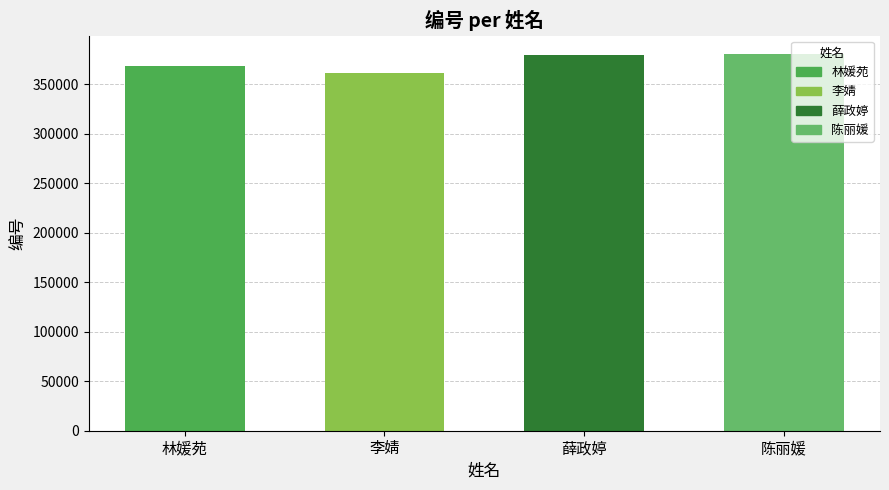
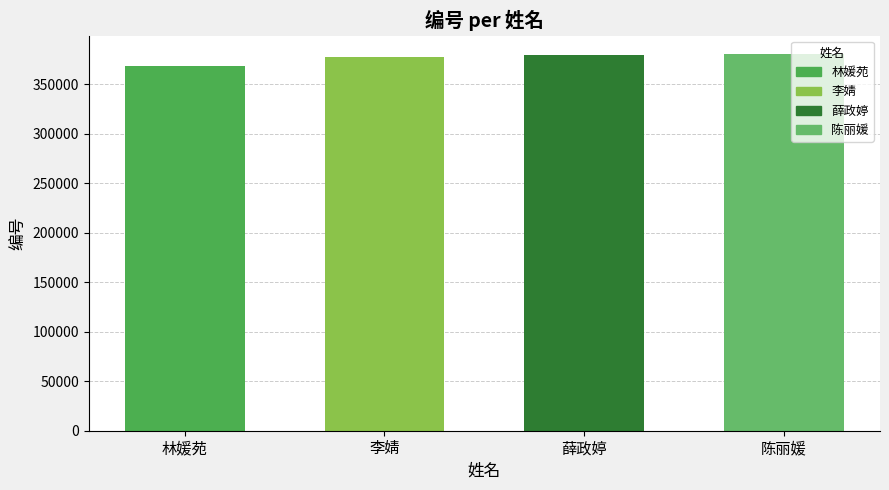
李婧: 360000 -> 380000
